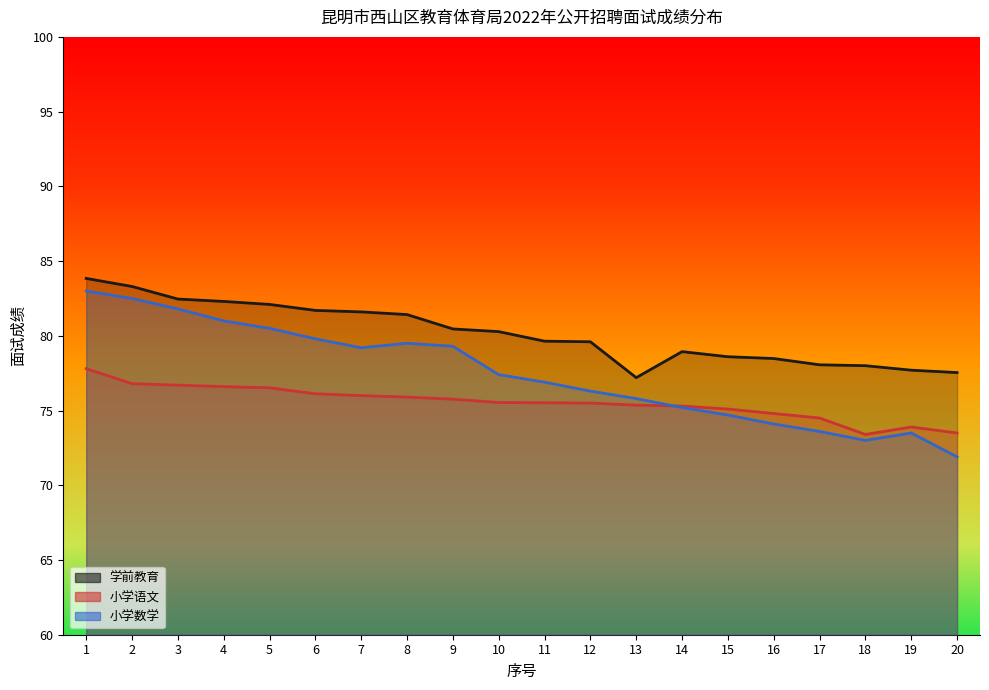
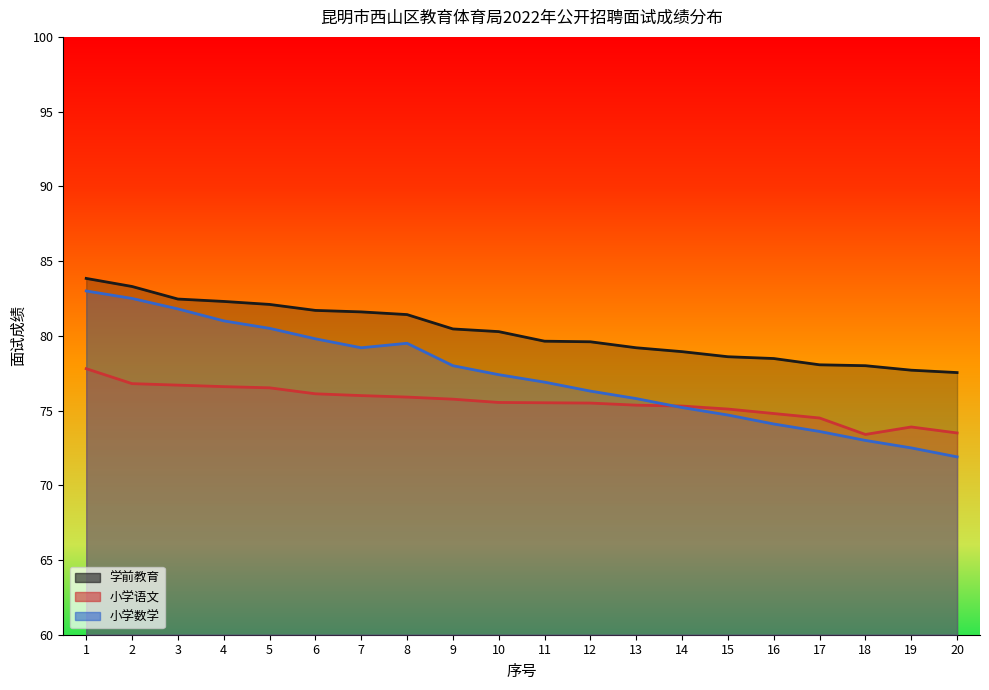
小学数学, 9: 79.3 -> 78.0
学前教育, 13: 77.2 -> 79.2
小学数学, 19: 73.5 -> 72.5
